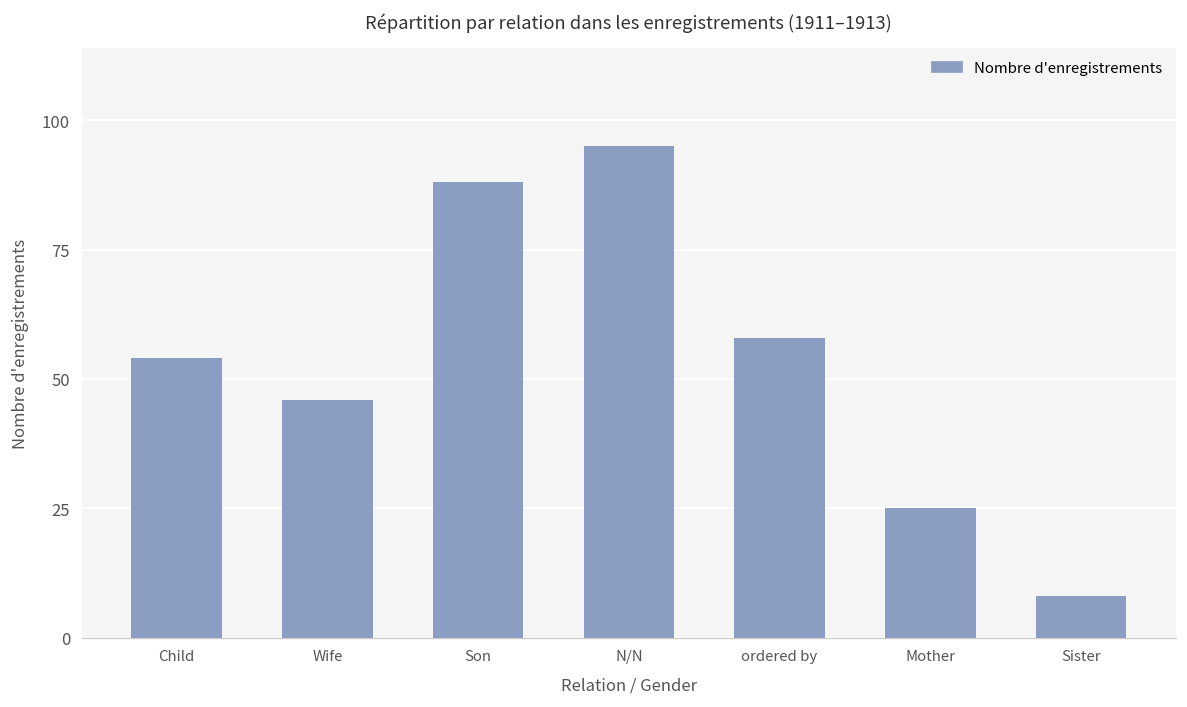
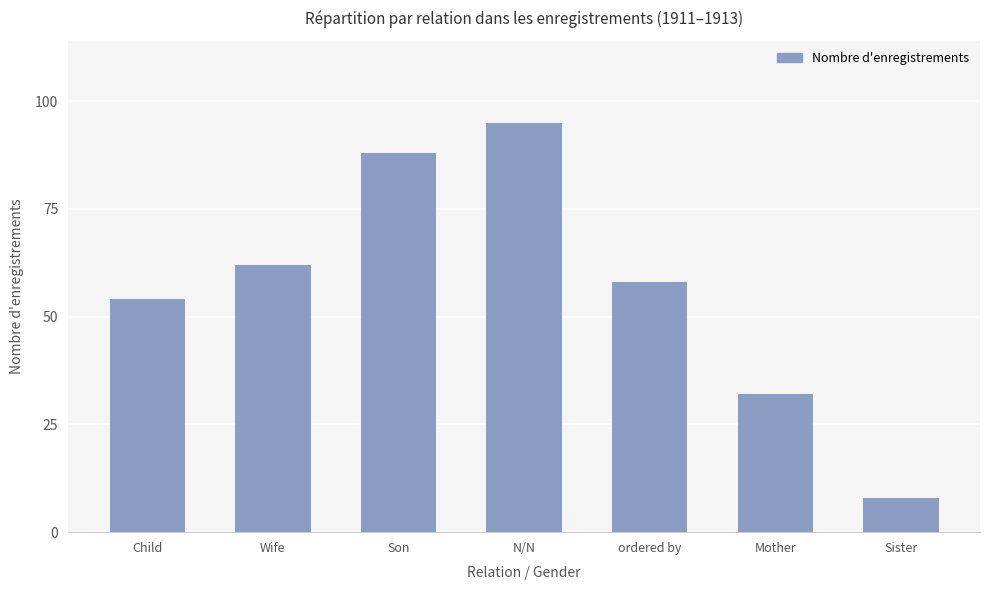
Wife: 46 -> 62
Mother: 25 -> 32
